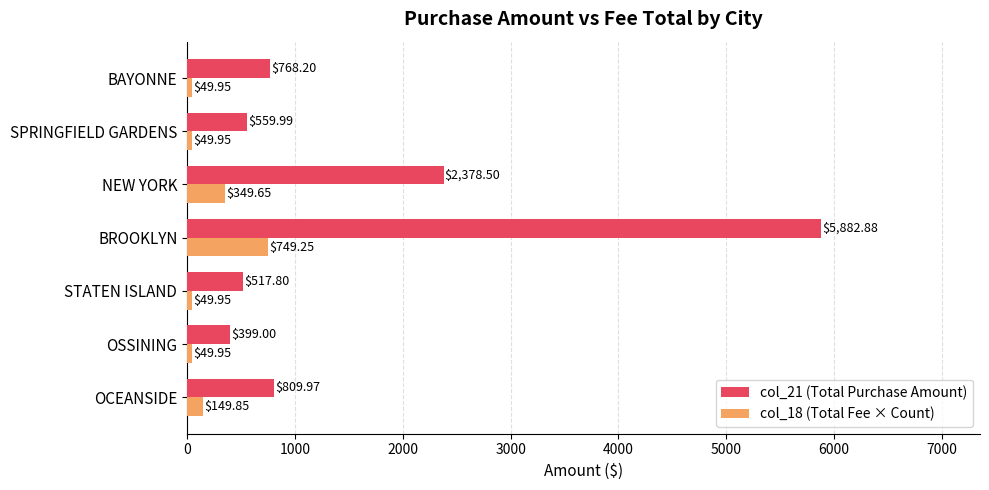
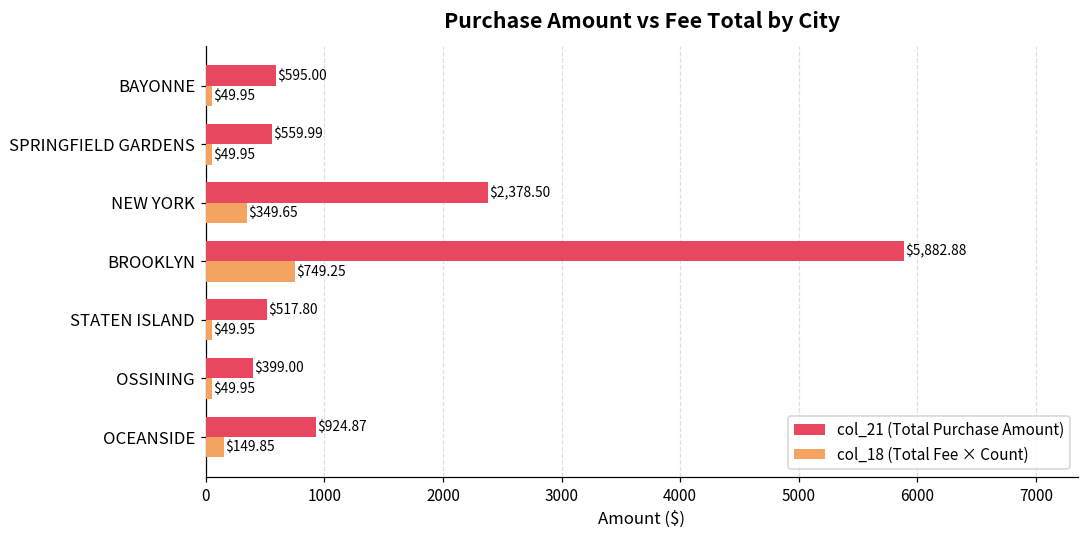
col_21 (Total Purchase Amount), BAYONNE: $768.20 -> $595.00
col_21 (Total Purchase Amount), OCEANSIDE: $809.97 -> $924.87
